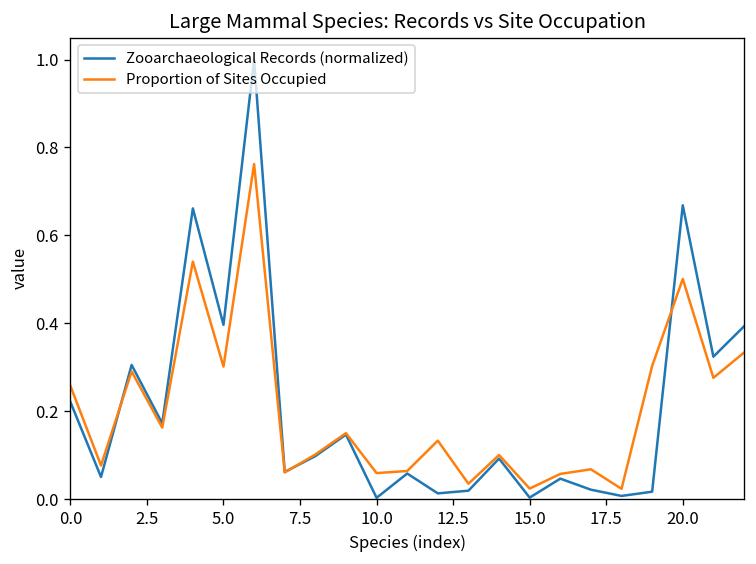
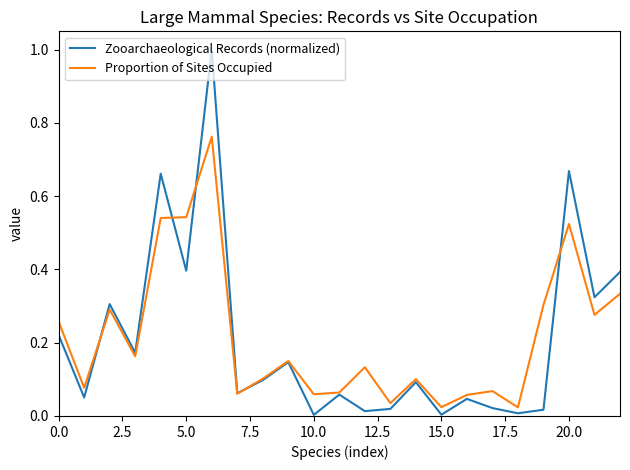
Proportion of Sites Occupied, 5.0: 0.30 -> 0.54
Proportion of Sites Occupied, 20.0: 0.50 -> 0.52
